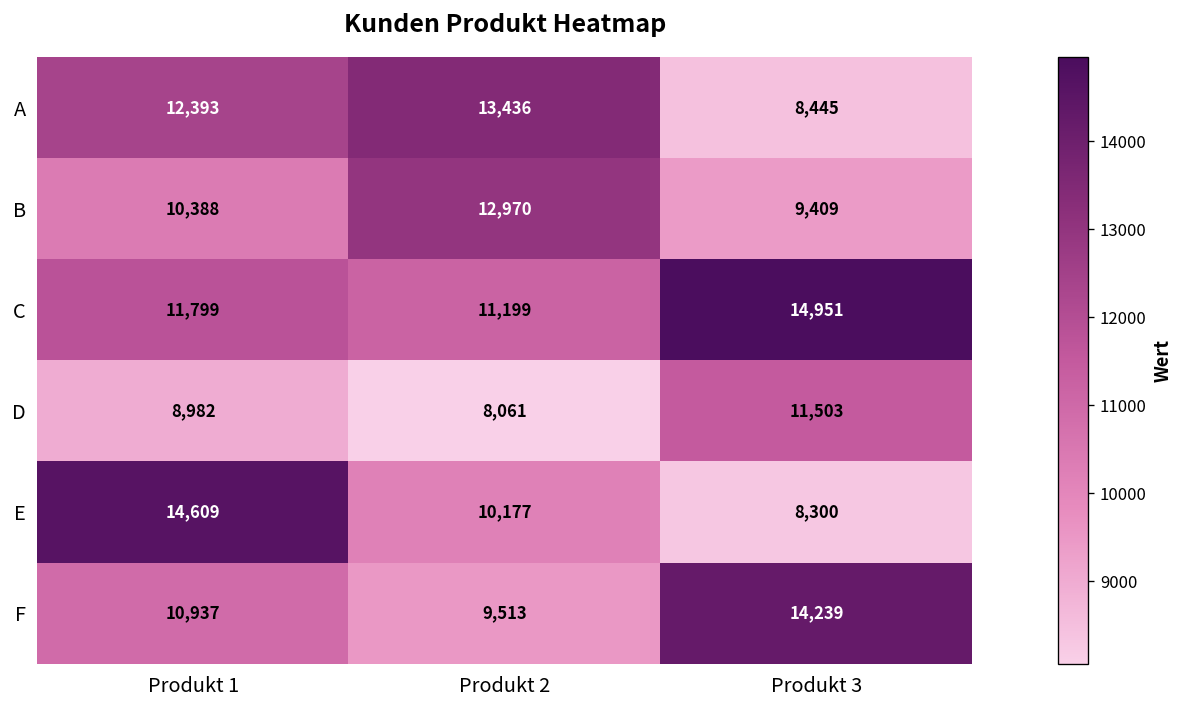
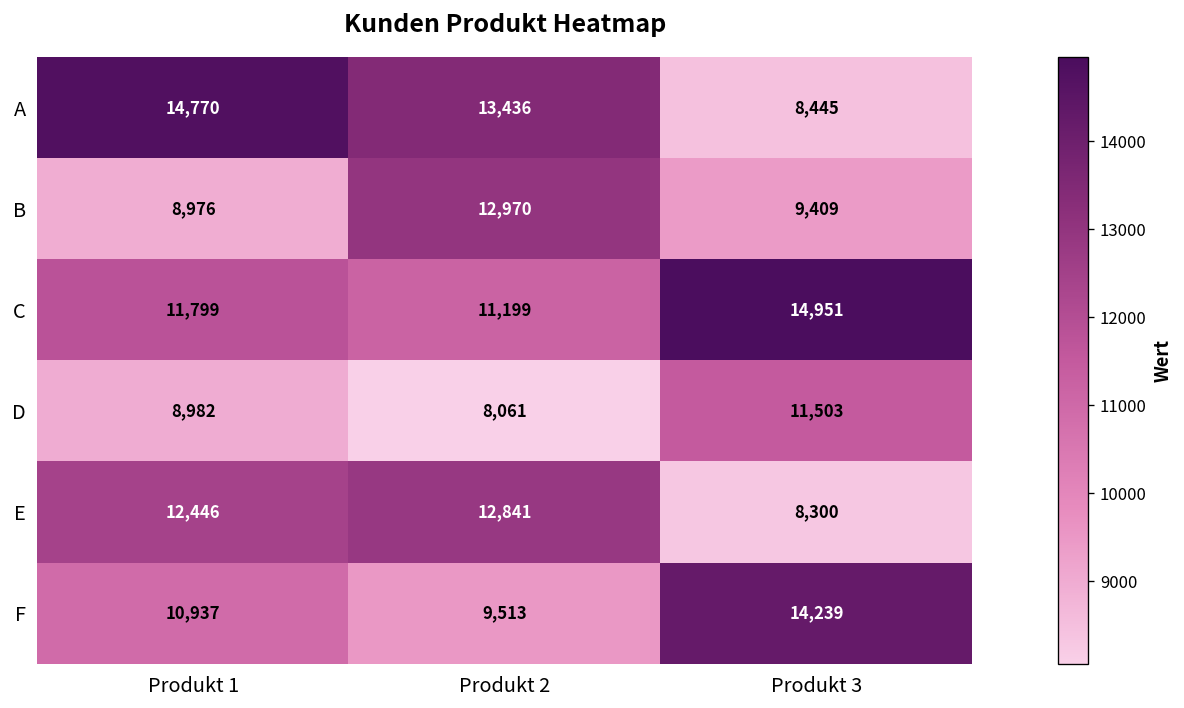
A, Produkt 1: 12,393 -> 14,770
B, Produkt 1: 10,388 -> 8,976
E, Produkt 1: 14,609 -> 12,446
E, Produkt 2: 10,177 -> 12,841
